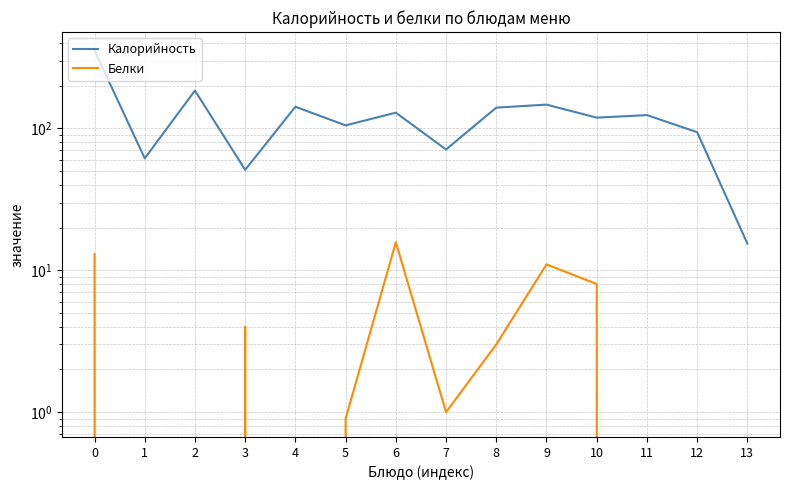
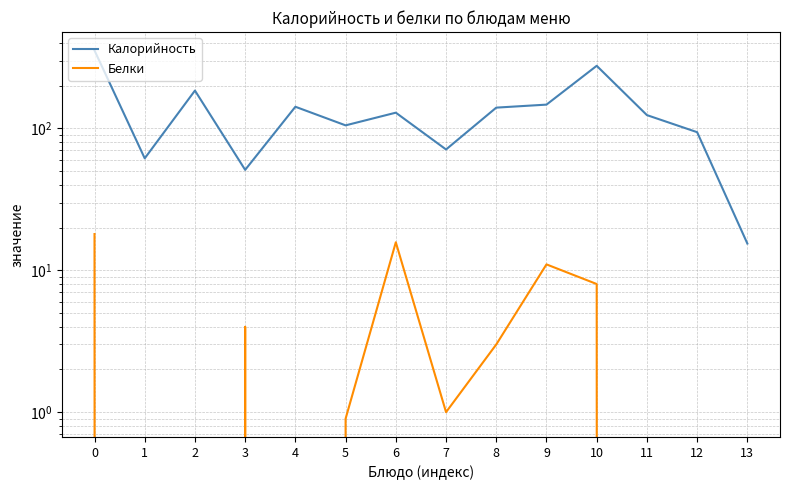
Белки, 0: 13 -> 18
Калорийность, 10: 120 -> 280
